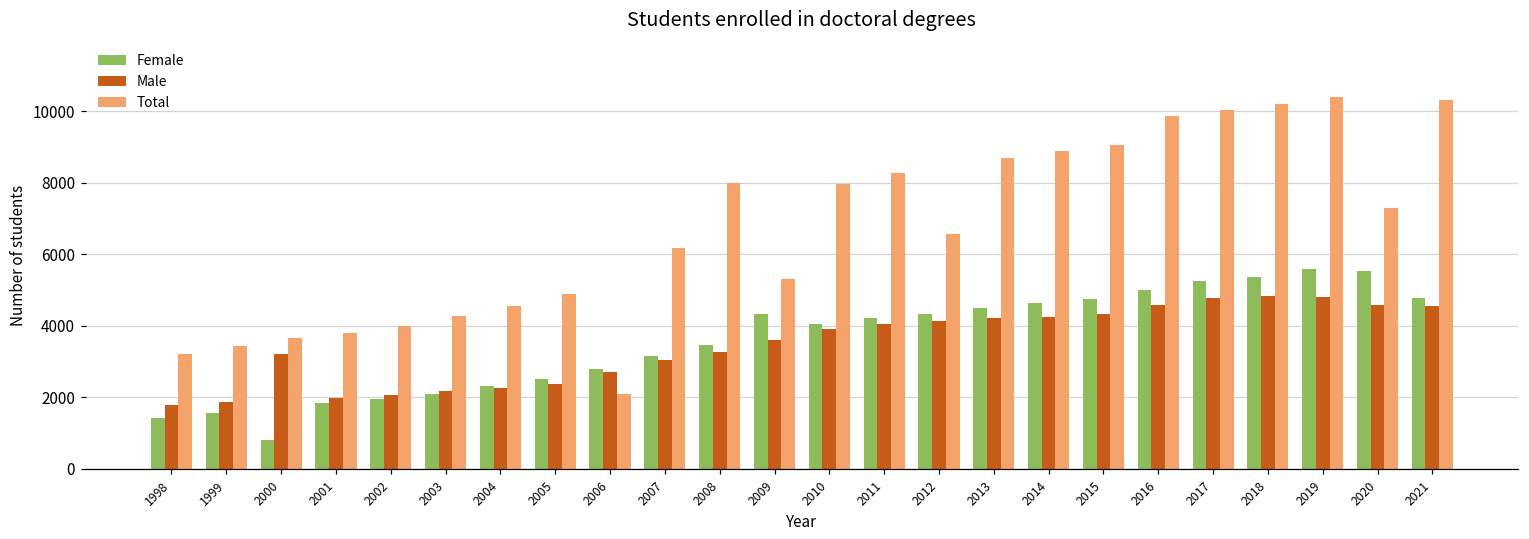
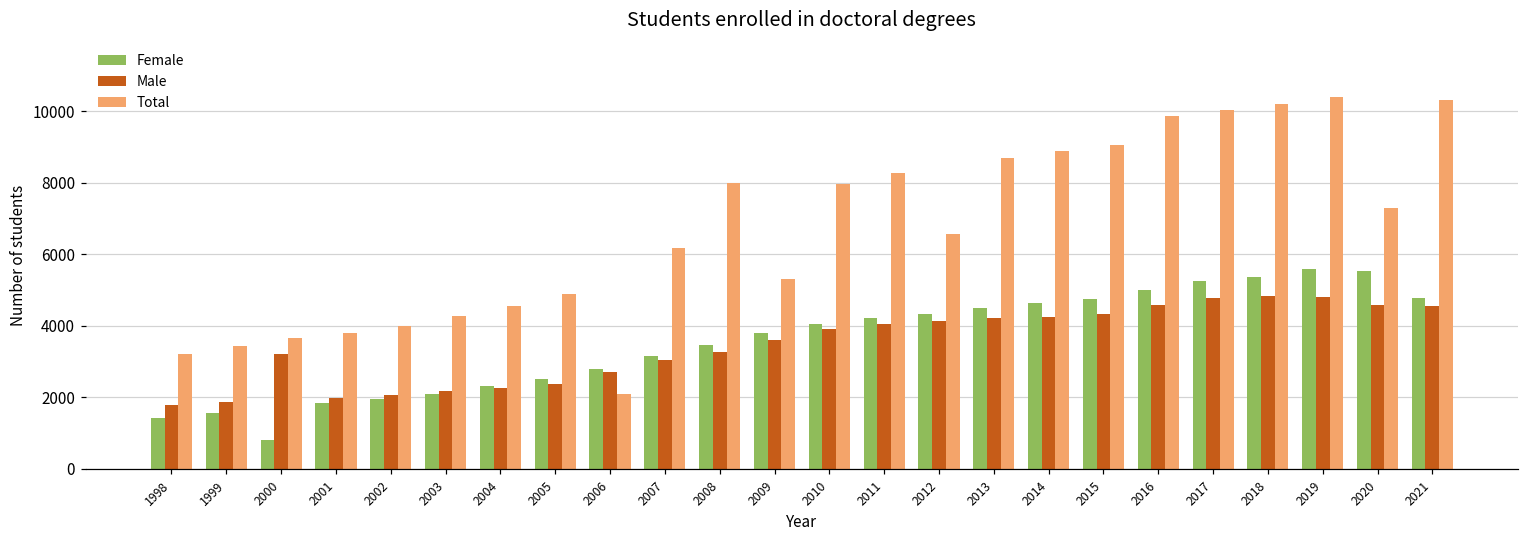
Female, 2009: 4300 -> 3800
